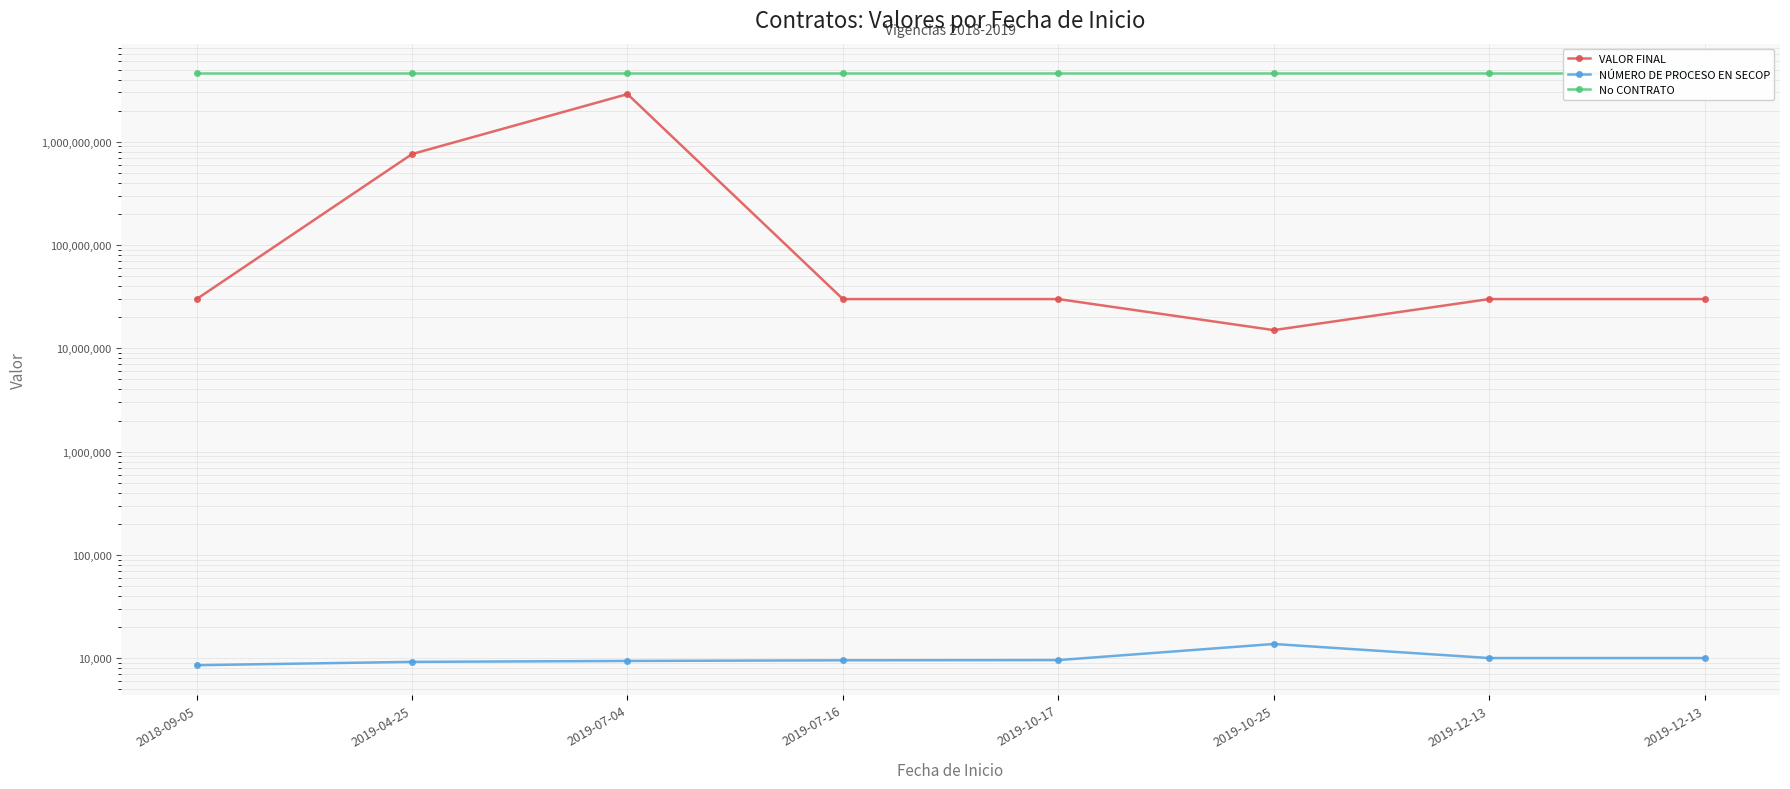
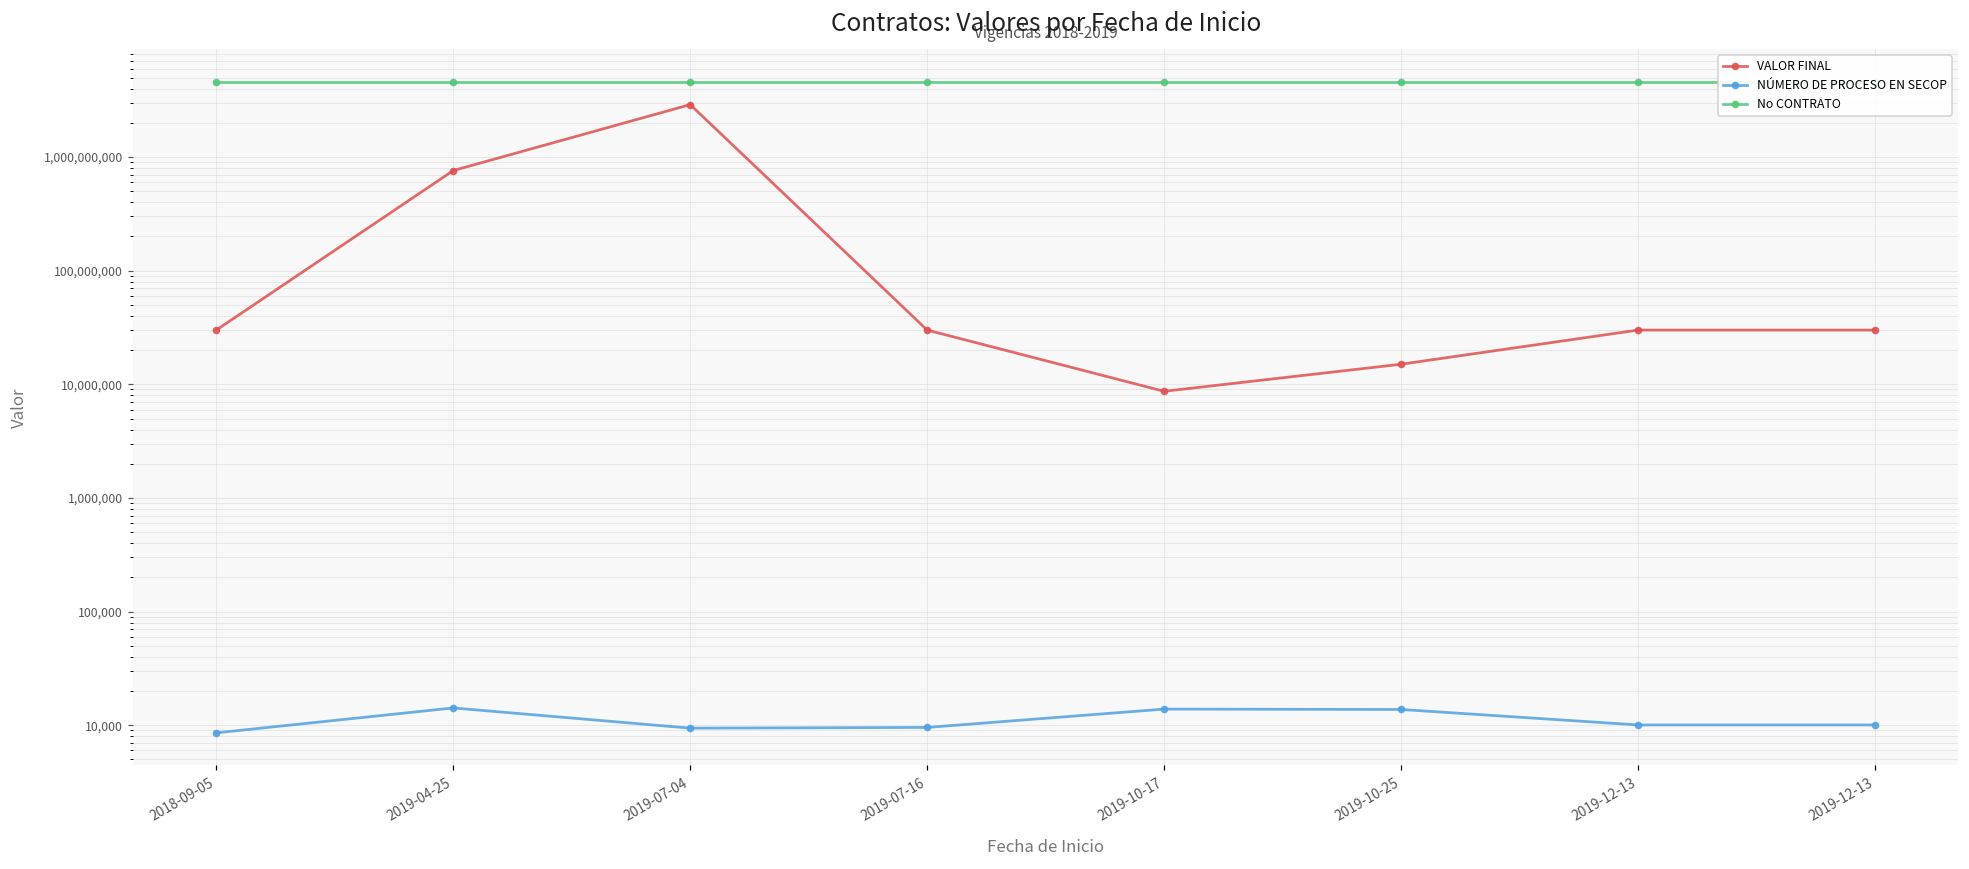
NÚMERO DE PROCESO EN SECOP, 2019-04-25: 9,000 -> 14,000
VALOR FINAL, 2019-10-17: 30,000,000 -> 9,000,000
NÚMERO DE PROCESO EN SECOP, 2019-10-17: 10,000 -> 14,000
